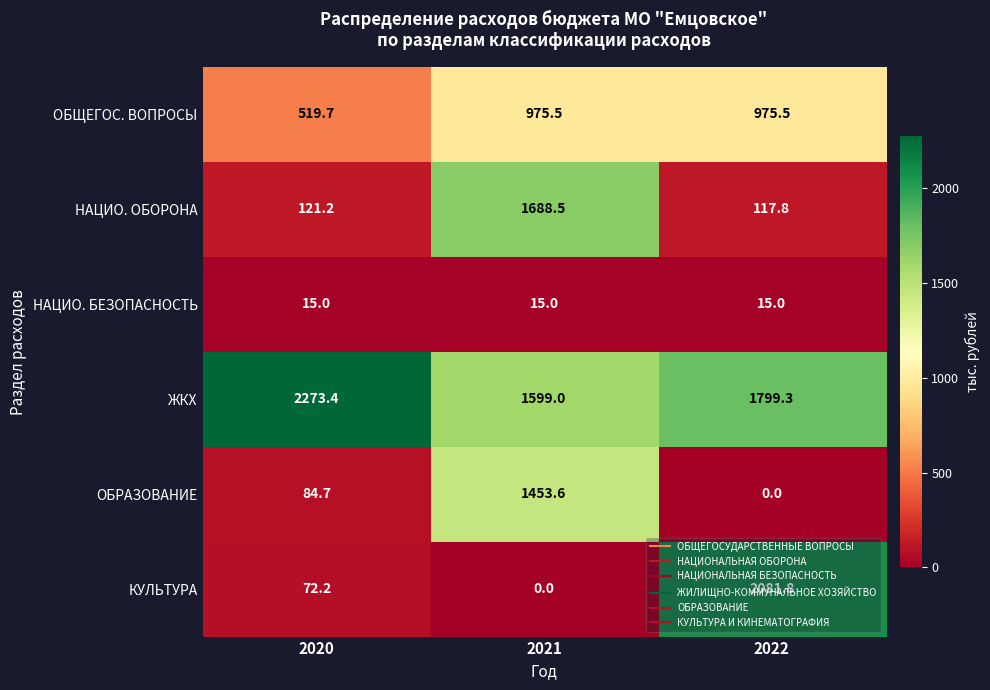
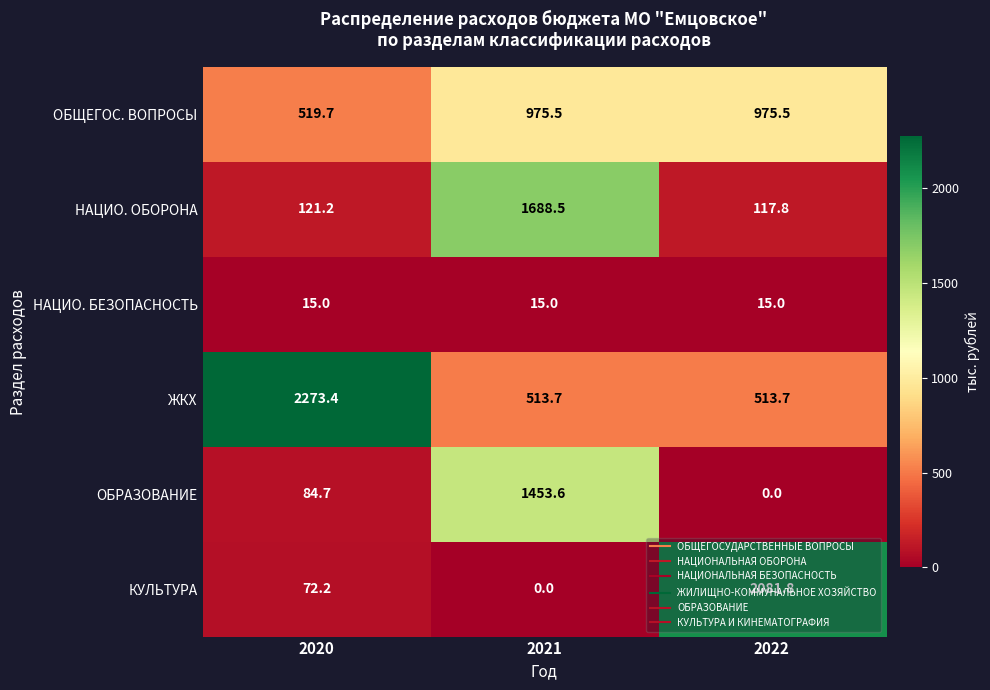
ЖКХ, 2021: 1599.0 -> 513.7
ЖКХ, 2022: 1799.3 -> 513.7
